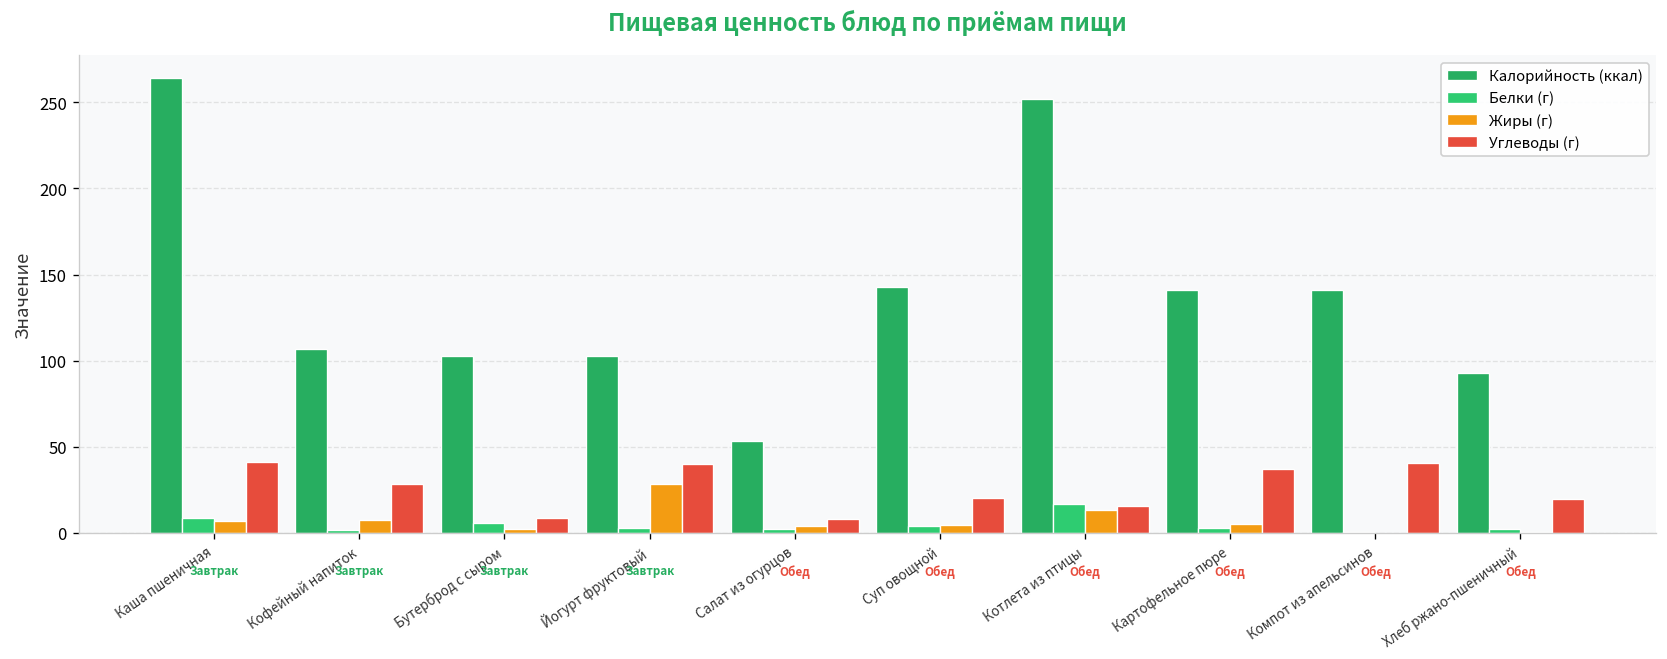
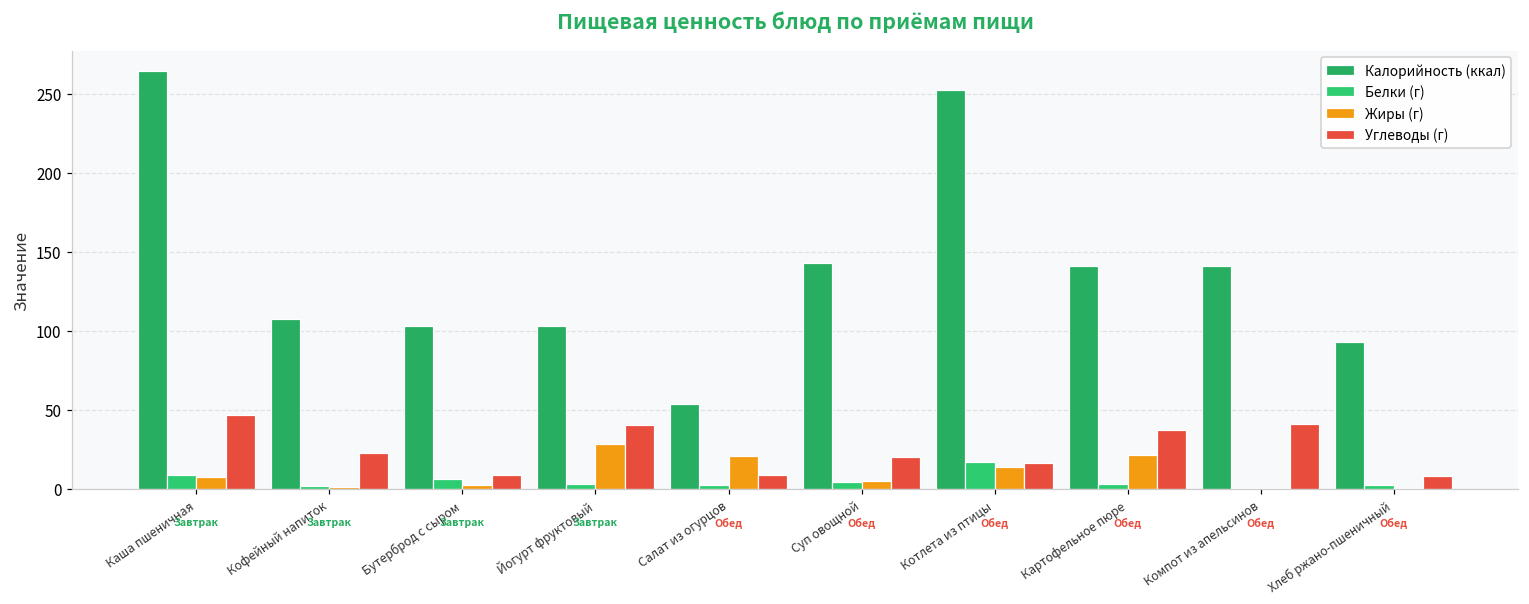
Углеводы (г), Каша пшеничная: 41 -> 47
Жиры (г), Кофейный напиток: 8 -> 1
Углеводы (г), Кофейный напиток: 29 -> 22
Жиры (г), Салат из огурцов: 4 -> 21
Жиры (г), Картофельное пюре: 5 -> 21
Углеводы (г), Хлеб ржано-пшеничный: 20 -> 8
